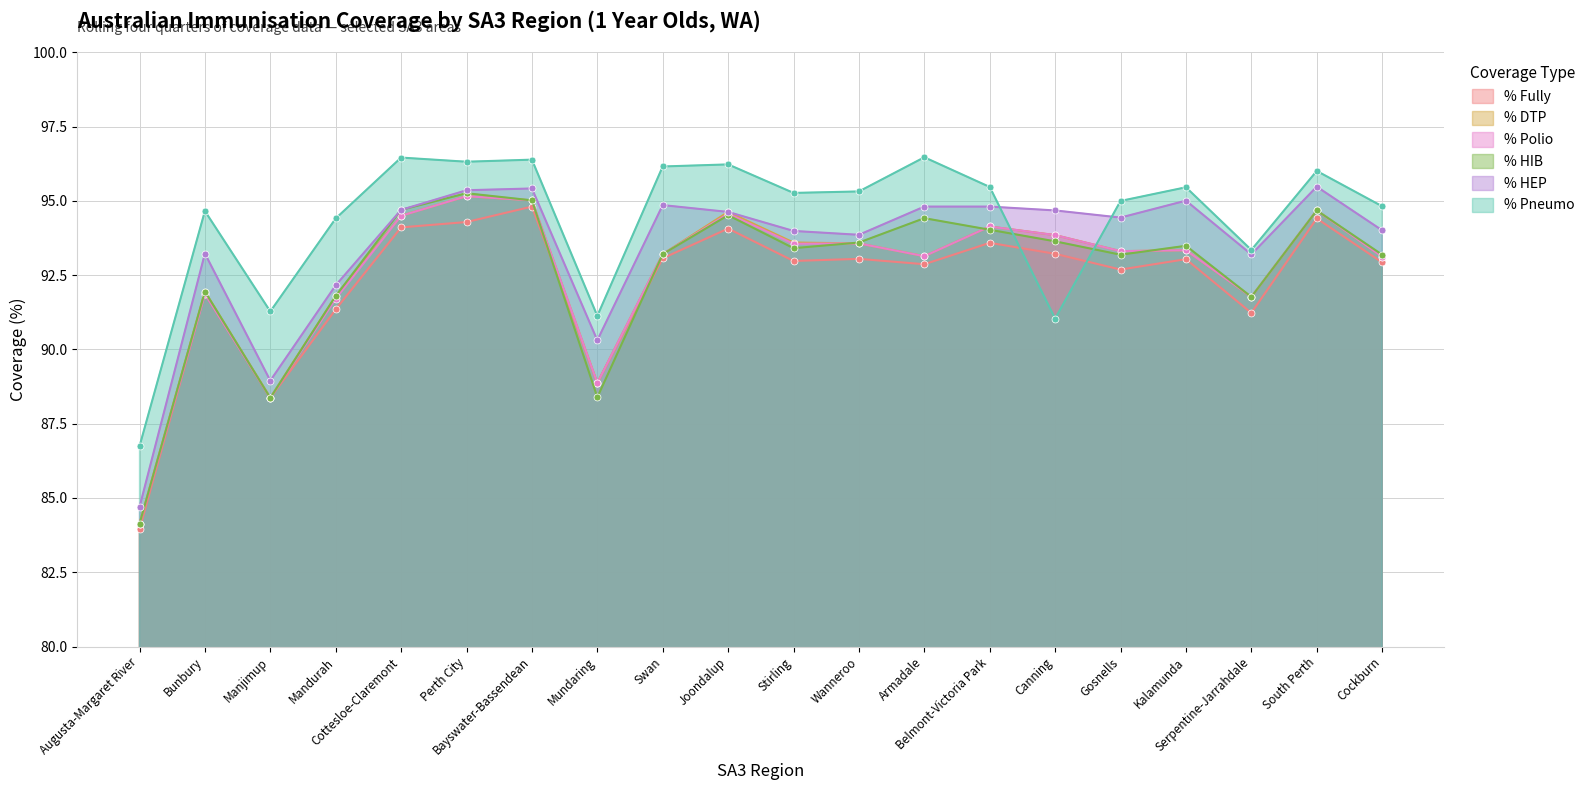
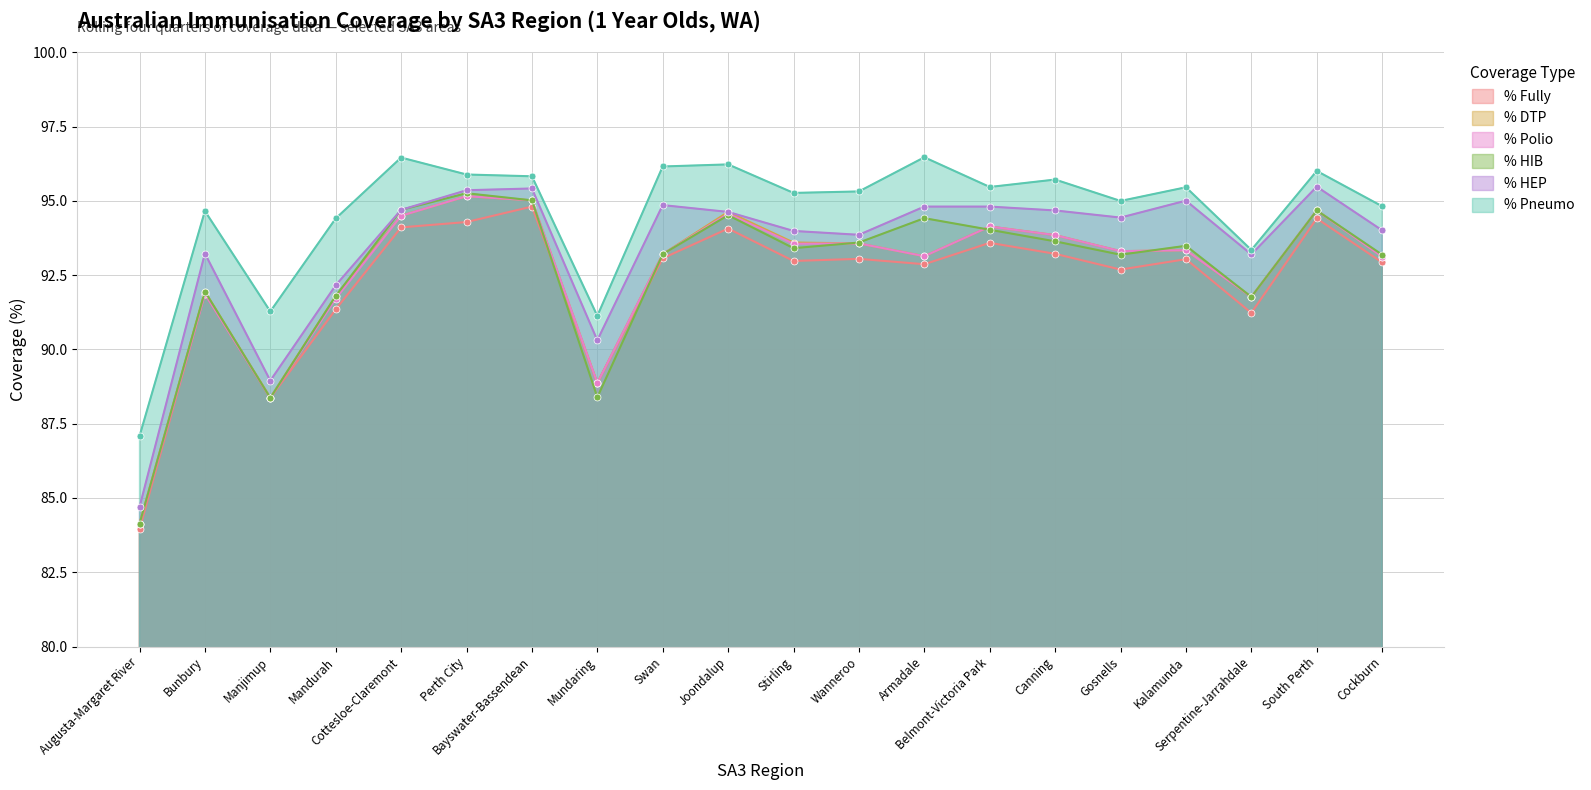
% Pneumo, Augusta-Margaret River: 86.7 -> 87.1
% Pneumo, Perth City: 96.3 -> 95.9
% Pneumo, Bayswater-Bassendean: 96.4 -> 95.8
% Pneumo, Canning: 91.0 -> 95.7
